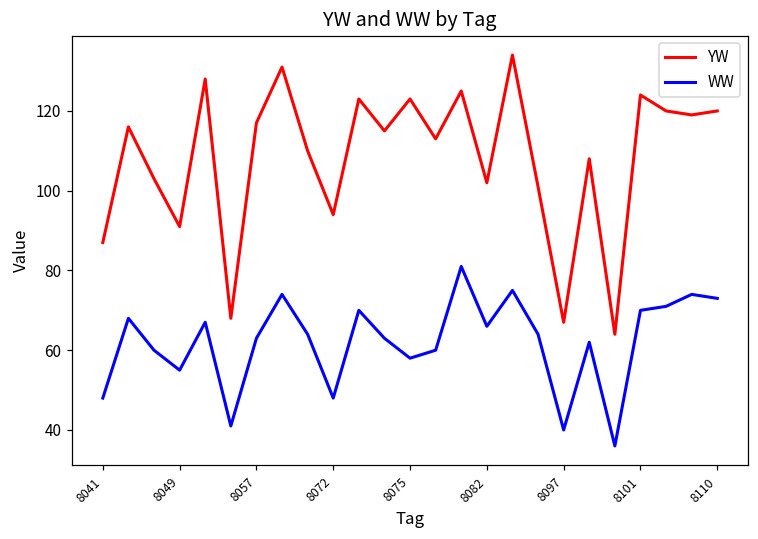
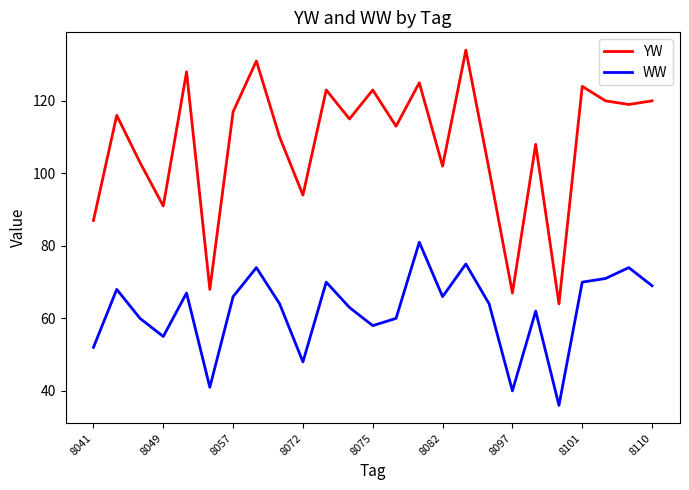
WW, 8041: 48 -> 52
WW, 8057: 63 -> 66
WW, 8110: 73 -> 69
